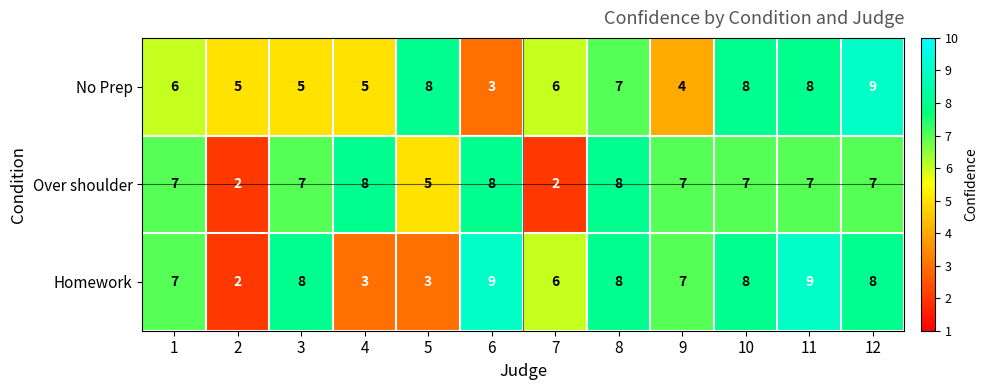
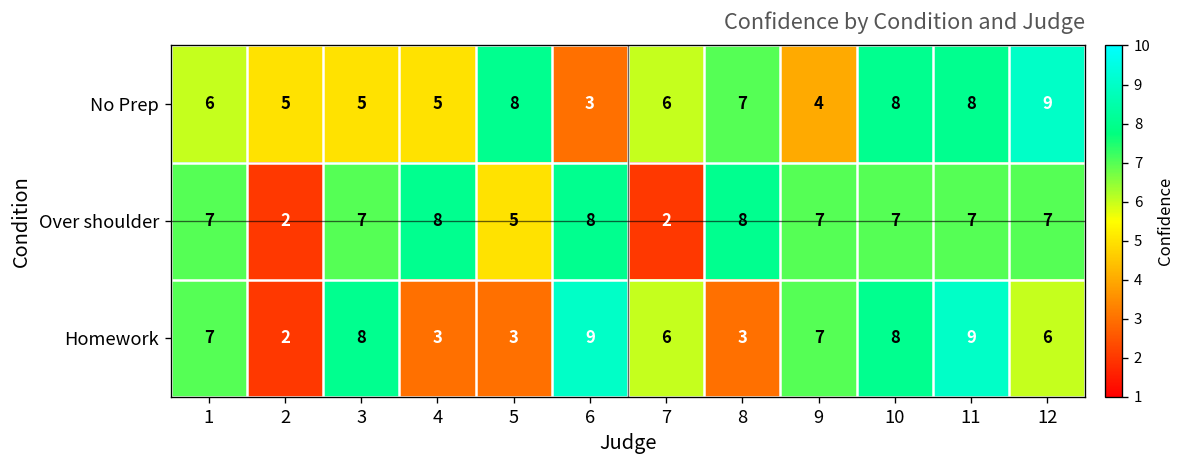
Homework, 8: 8 -> 3
Homework, 12: 8 -> 6
